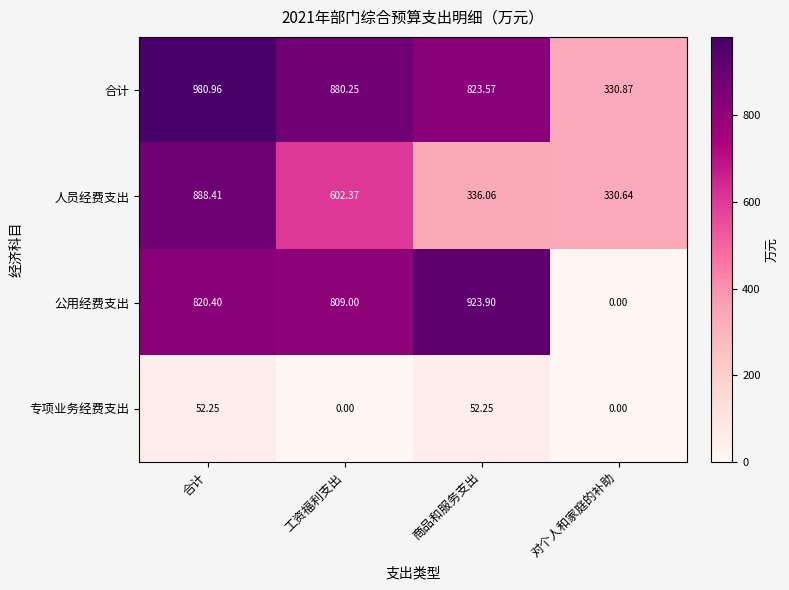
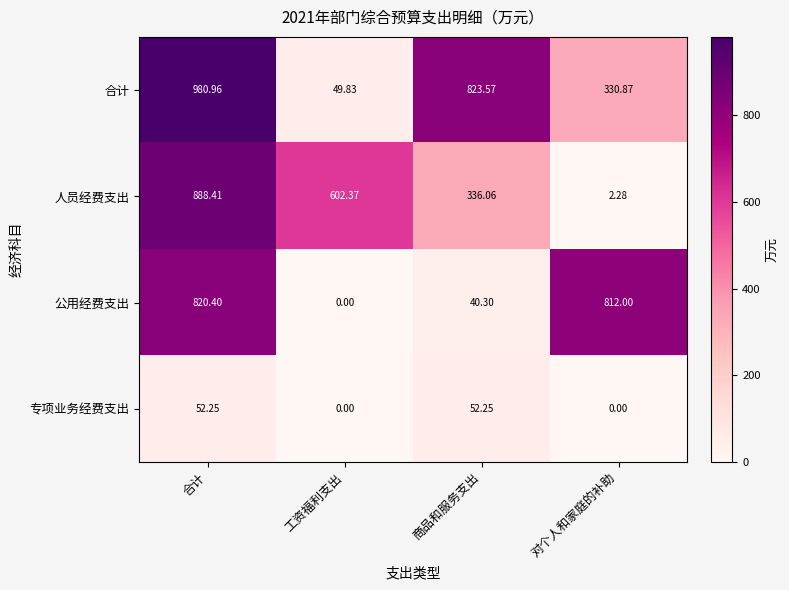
合计, 工资福利支出: 880.25 -> 49.83
人员经费支出, 对个人和家庭的补助: 330.64 -> 2.28
公用经费支出, 工资福利支出: 809.00 -> 0.00
公用经费支出, 商品和服务支出: 923.90 -> 40.30
公用经费支出, 对个人和家庭的补助: 0.00 -> 812.00
